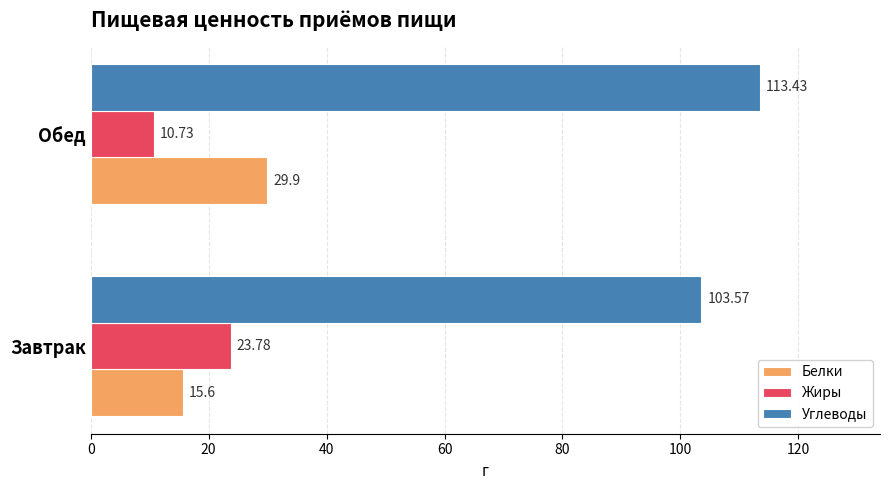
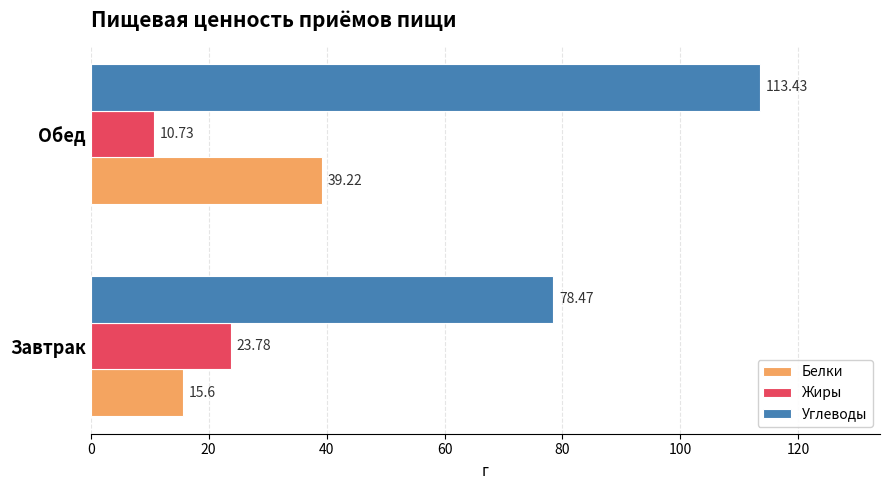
Белки, Обед: 29.9 -> 39.22
Углеводы, Завтрак: 103.57 -> 78.47
